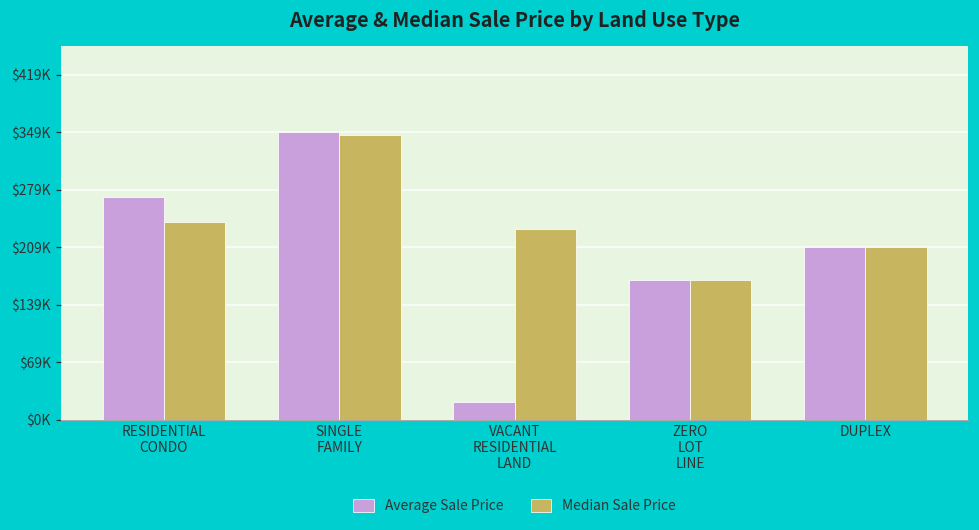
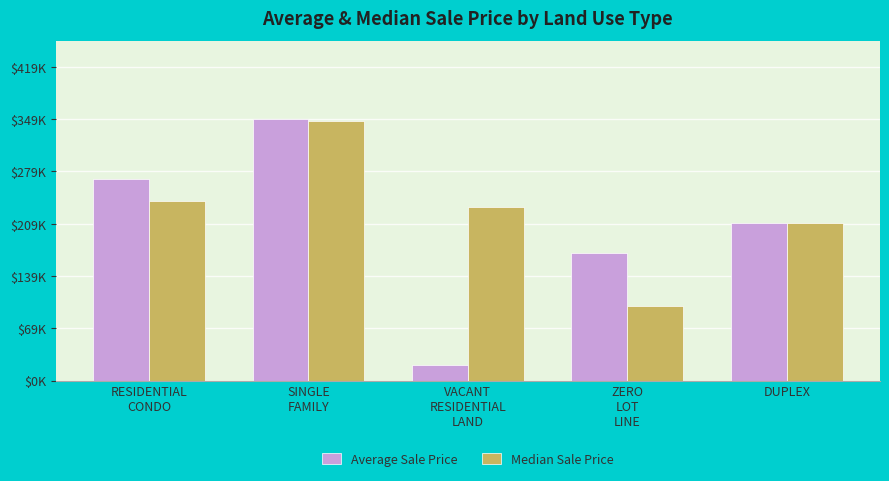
Median Sale Price, ZERO LOT LINE: $170000 -> $100000
